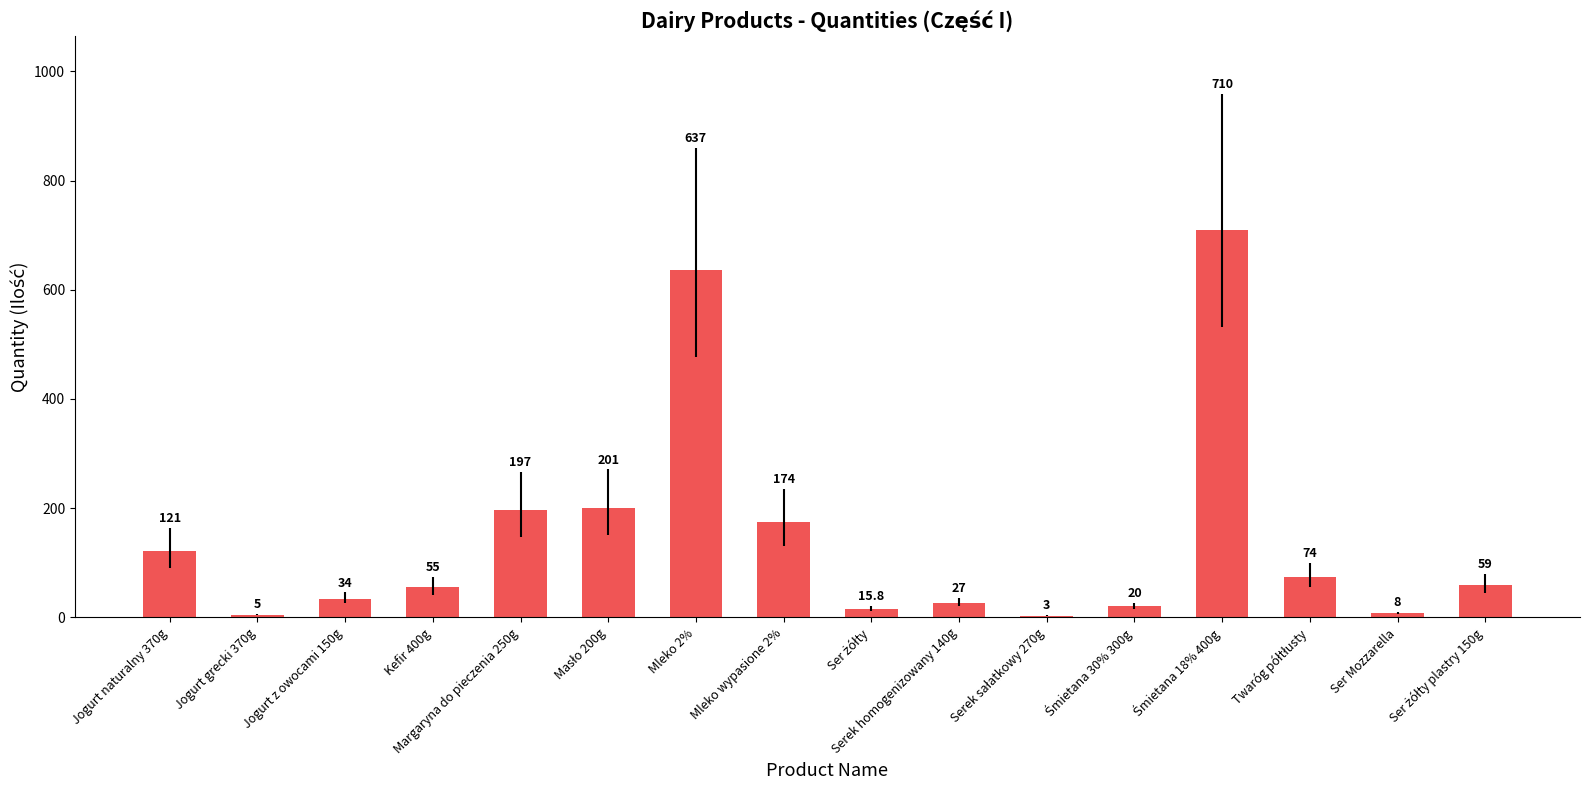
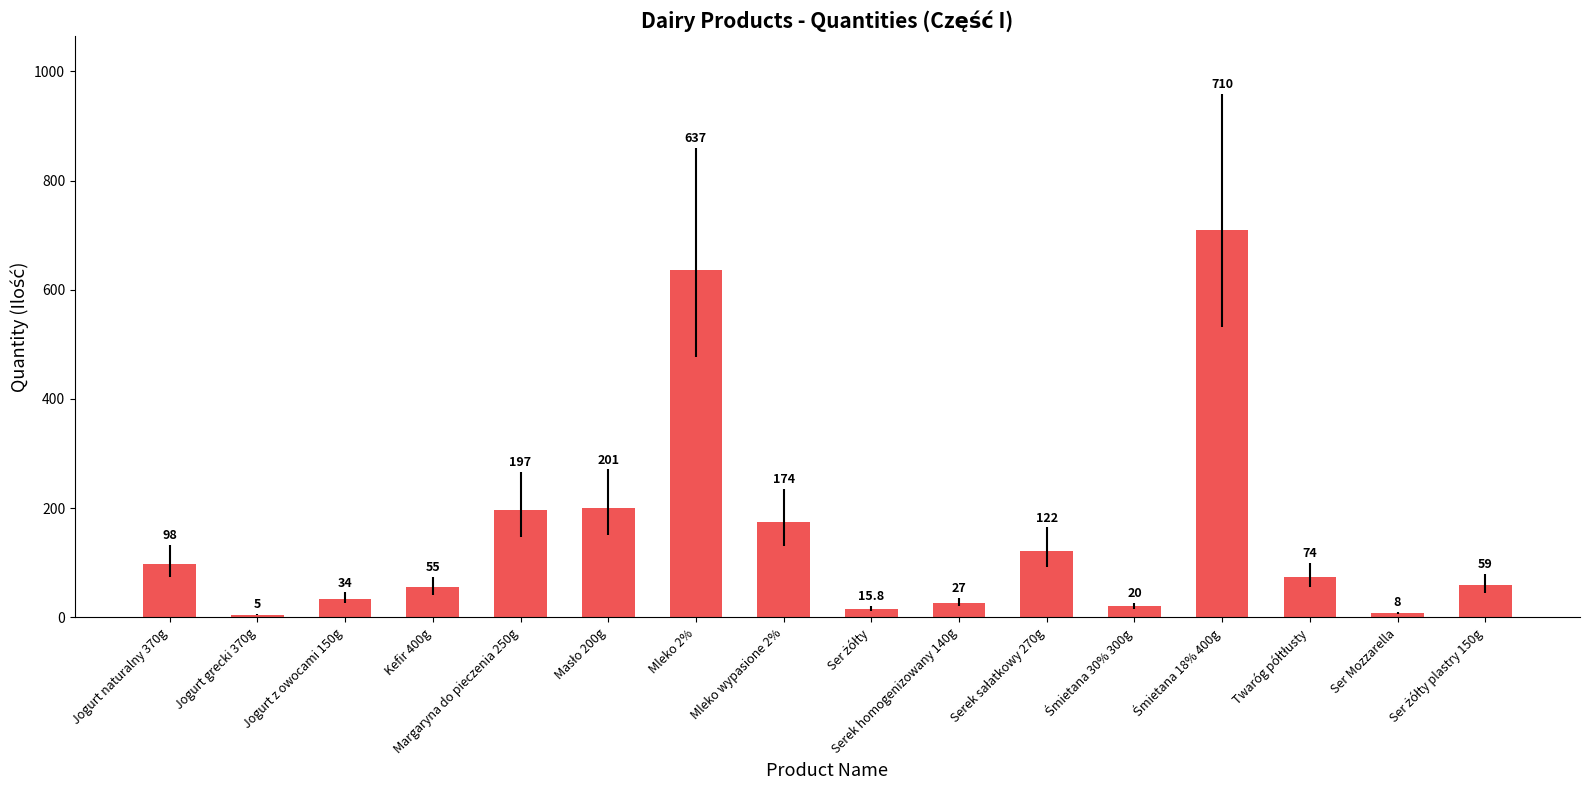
Jogurt naturalny 370g: 121 -> 98
Serek sałatkowy 270g: 3 -> 122
